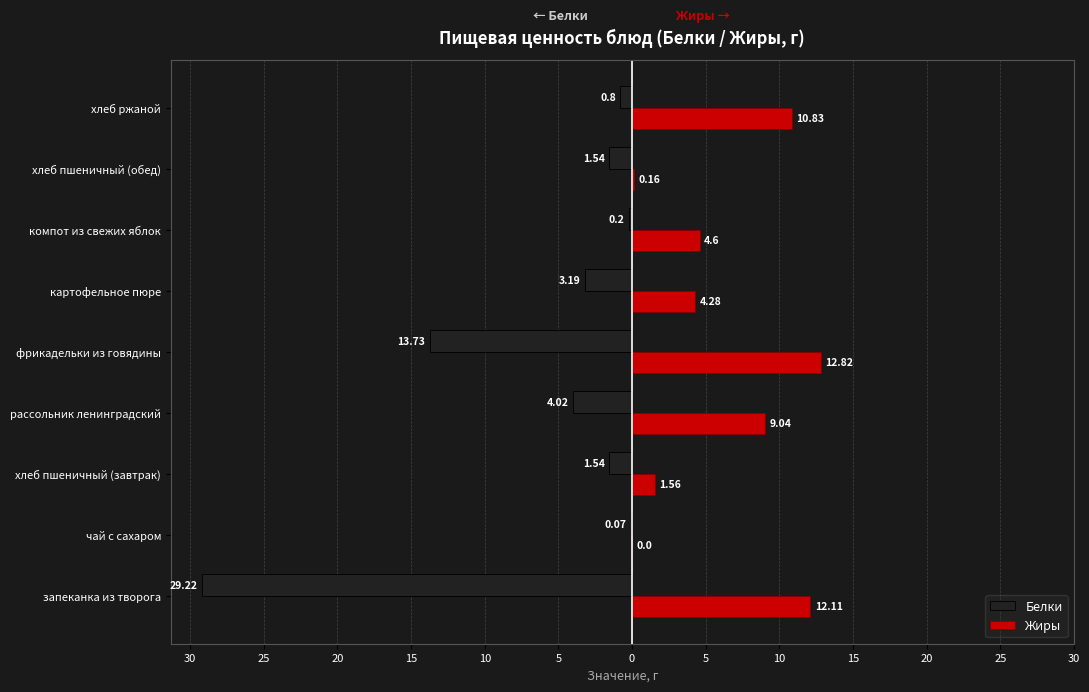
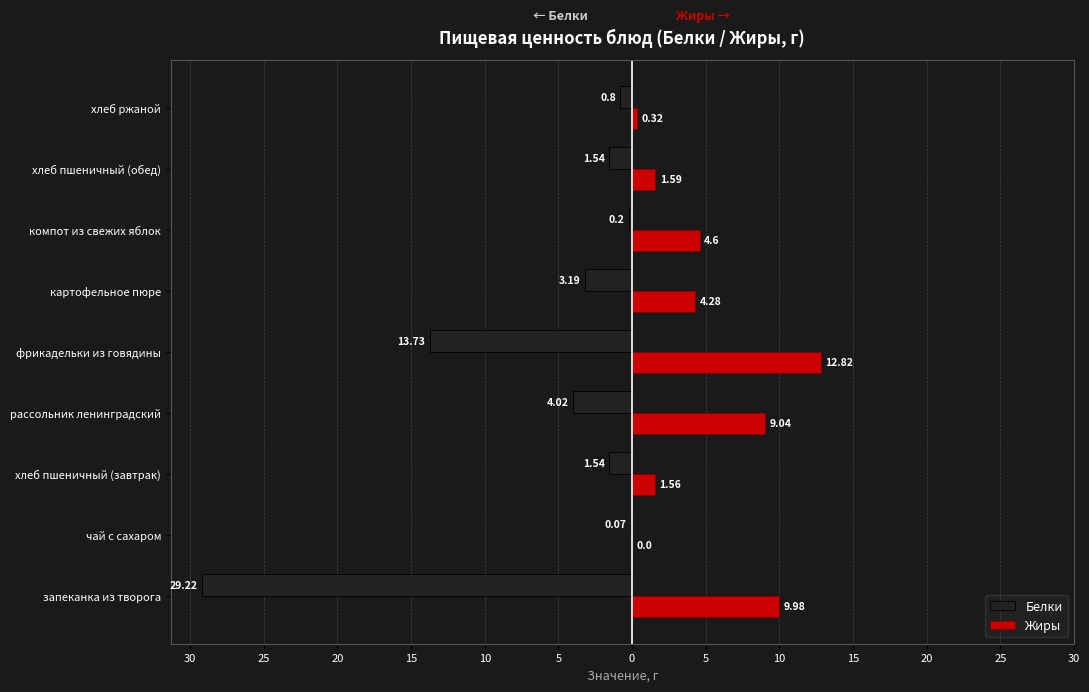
Жиры, хлеб ржаной: 10.83 -> 0.32
Жиры, хлеб пшеничный (обед): 0.16 -> 1.59
Жиры, запеканка из творога: 12.11 -> 9.98
